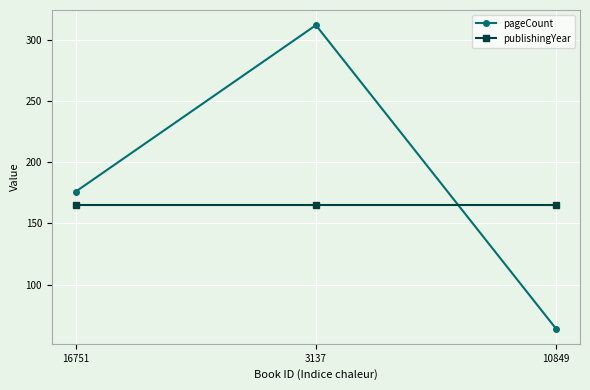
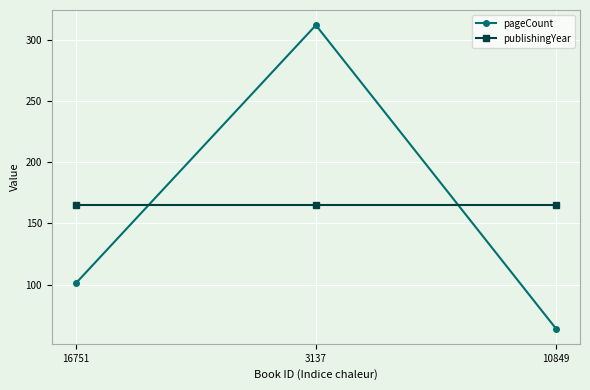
pageCount, 16751: 176 -> 101
